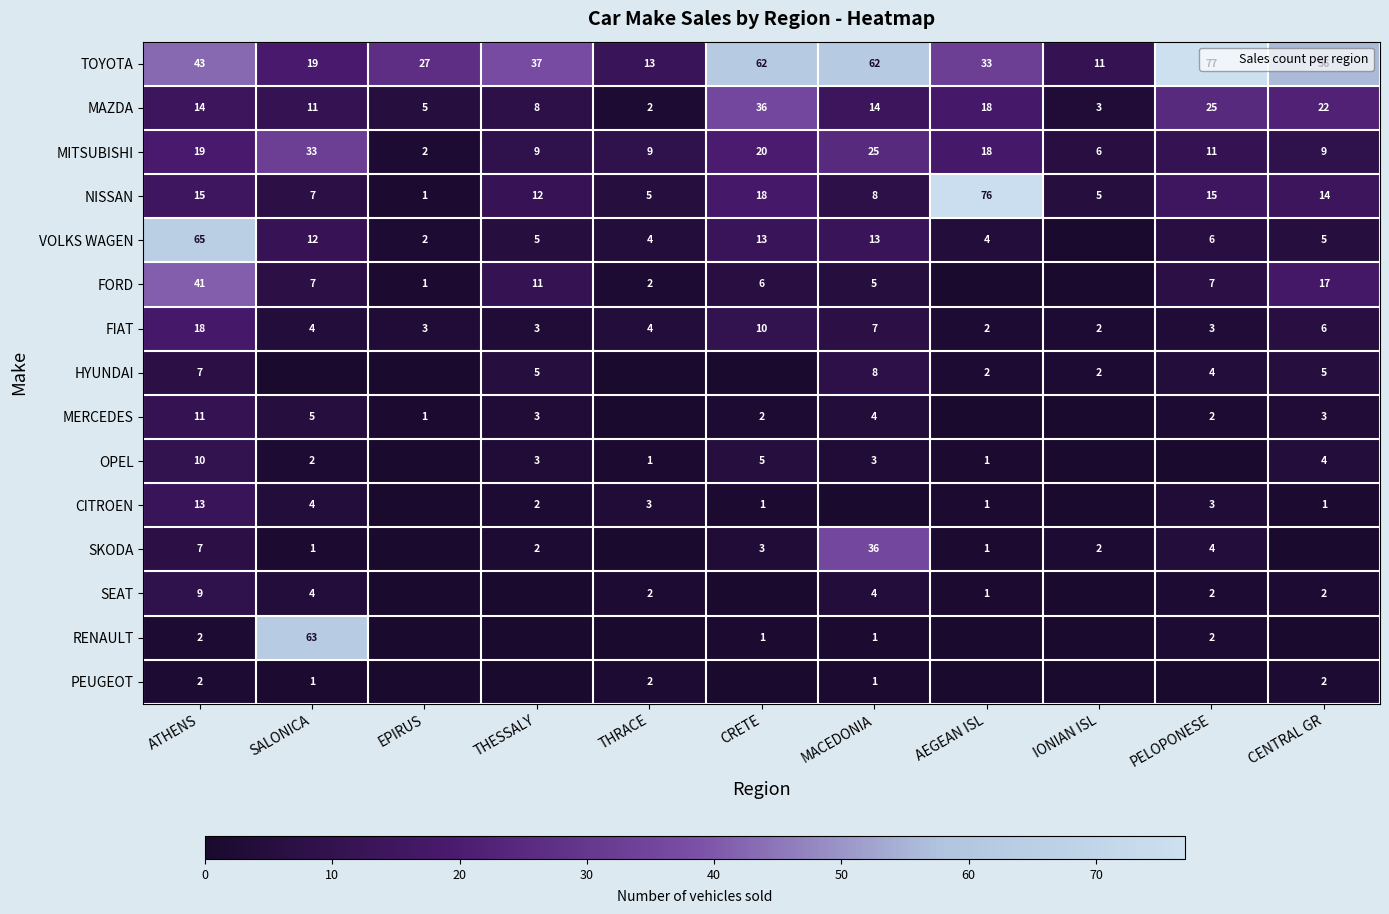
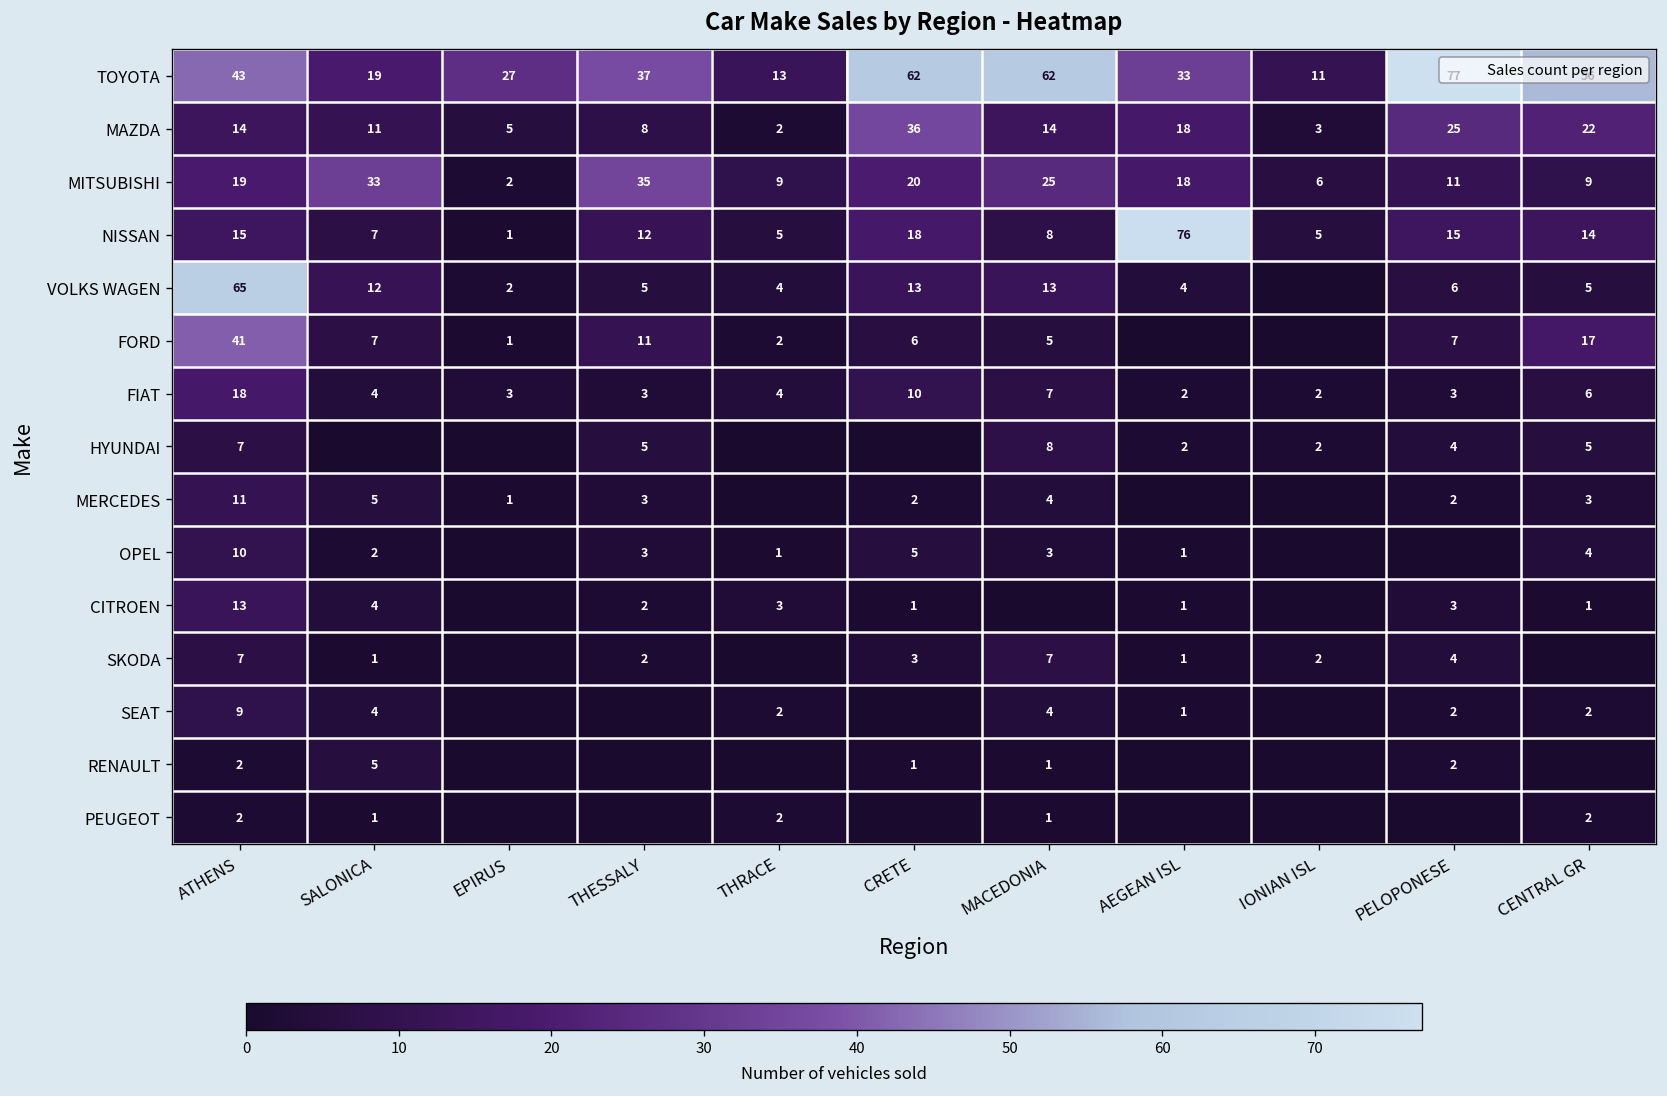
MITSUBISHI, THESSALY: 9 -> 35
SKODA, MACEDONIA: 36 -> 7
RENAULT, SALONICA: 63 -> 5
